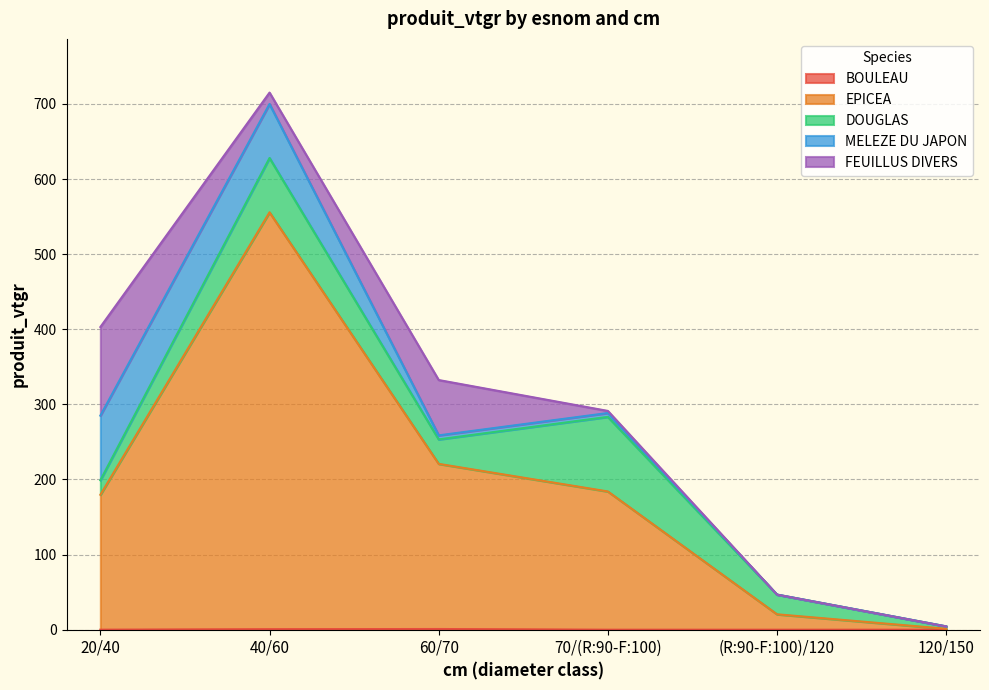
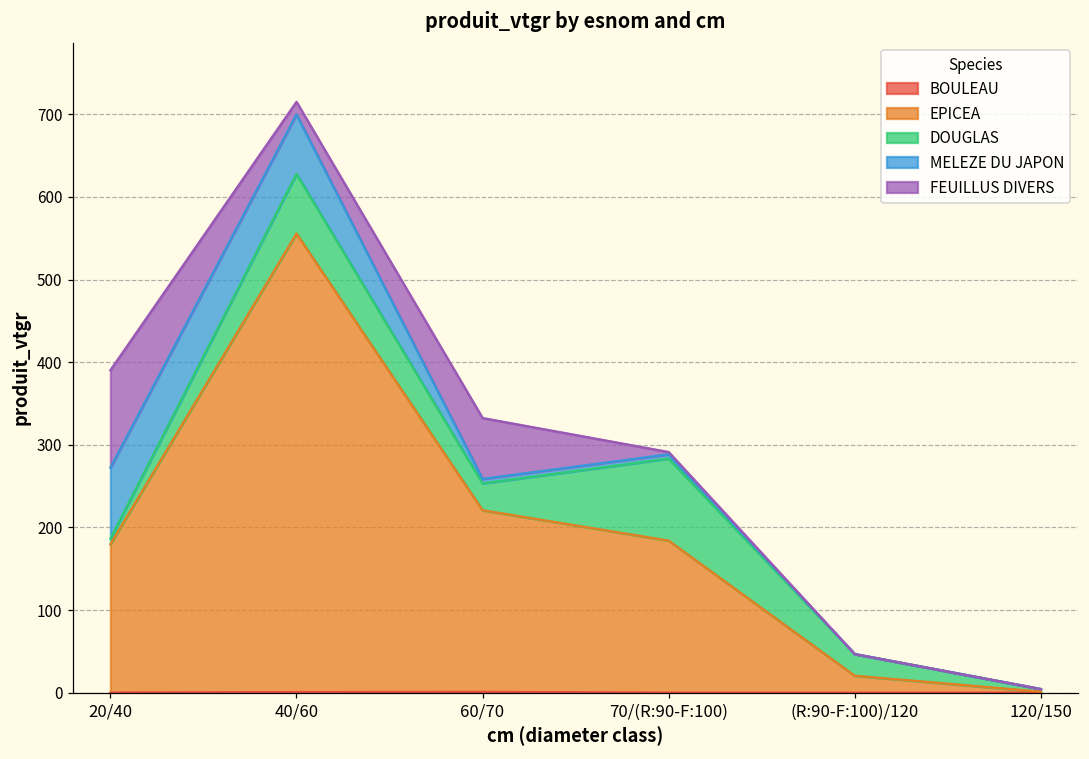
DOUGLAS, 20/40: 20 -> 10
